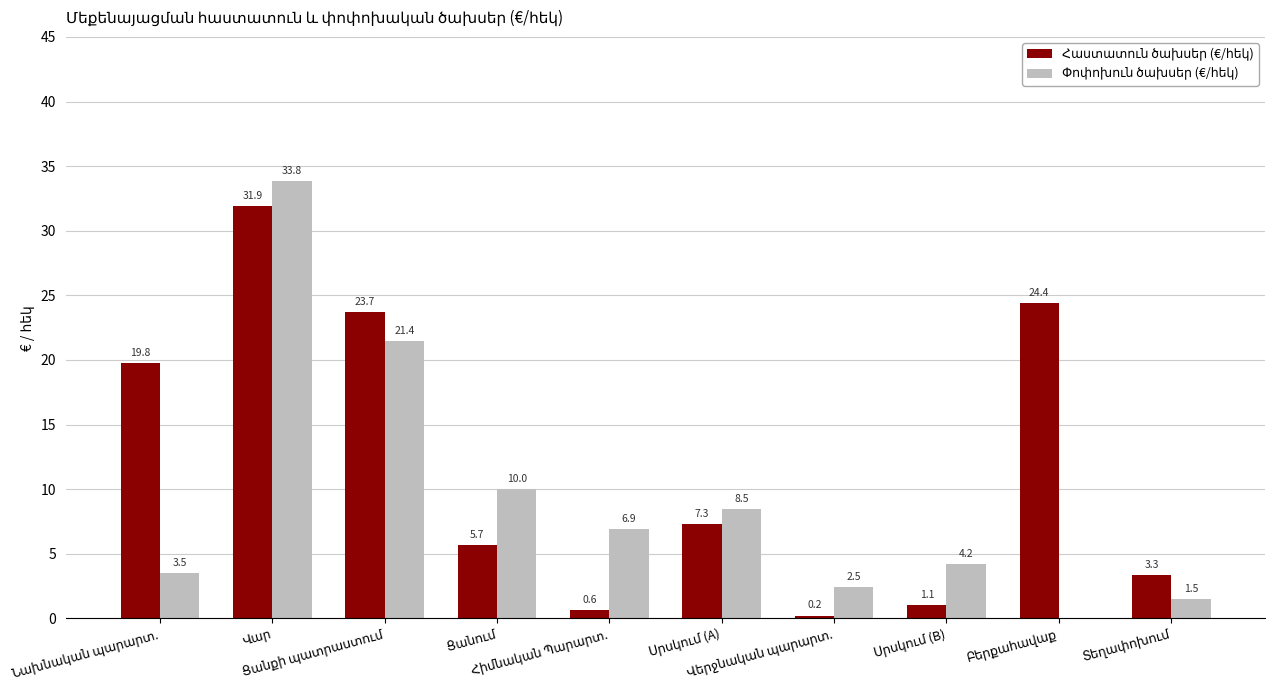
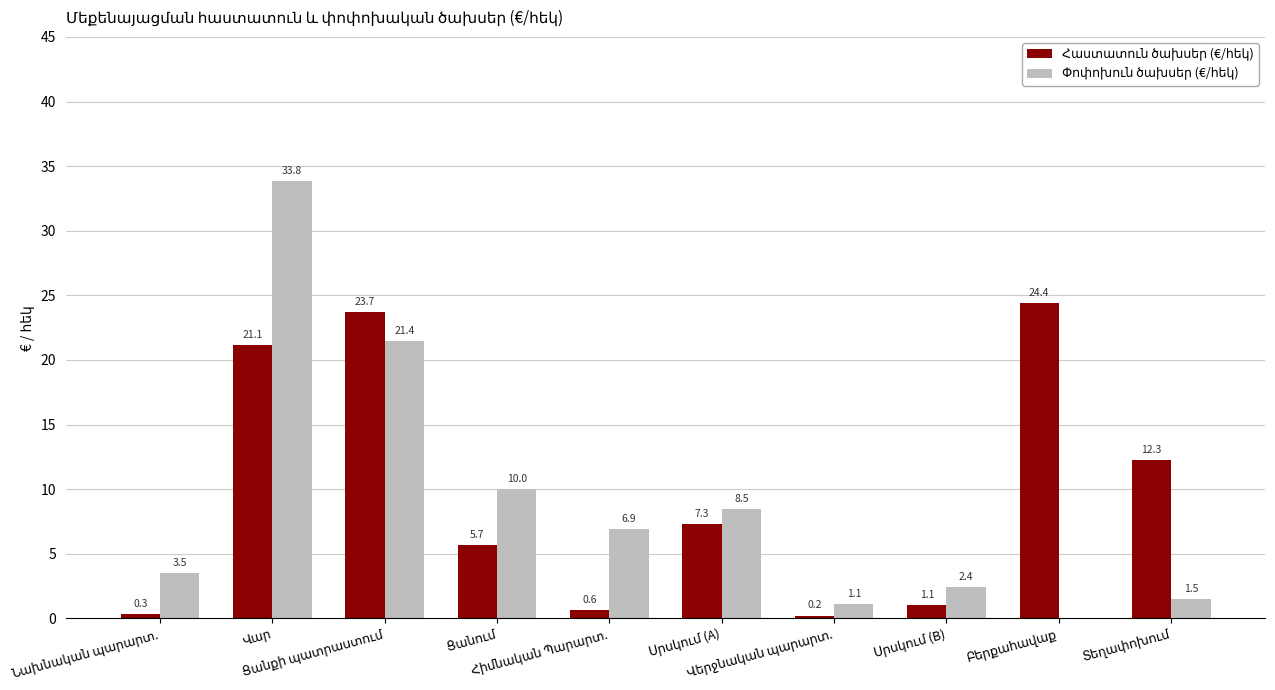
Հաստատուն ծախսեր (€/հեկ), Նախնական պարարտ.: 19.8 -> 0.3
Հաստատուն ծախսեր (€/հեկ), Վար: 31.9 -> 21.1
Փոփոխուն ծախսեր (€/հեկ), Վերջնական պարարտ.: 2.5 -> 1.1
Փոփոխուն ծախսեր (€/հեկ), Սրսկում (B): 4.2 -> 2.4
Հաստատուն ծախսեր (€/հեկ), Տեղափոխում: 3.3 -> 12.3
